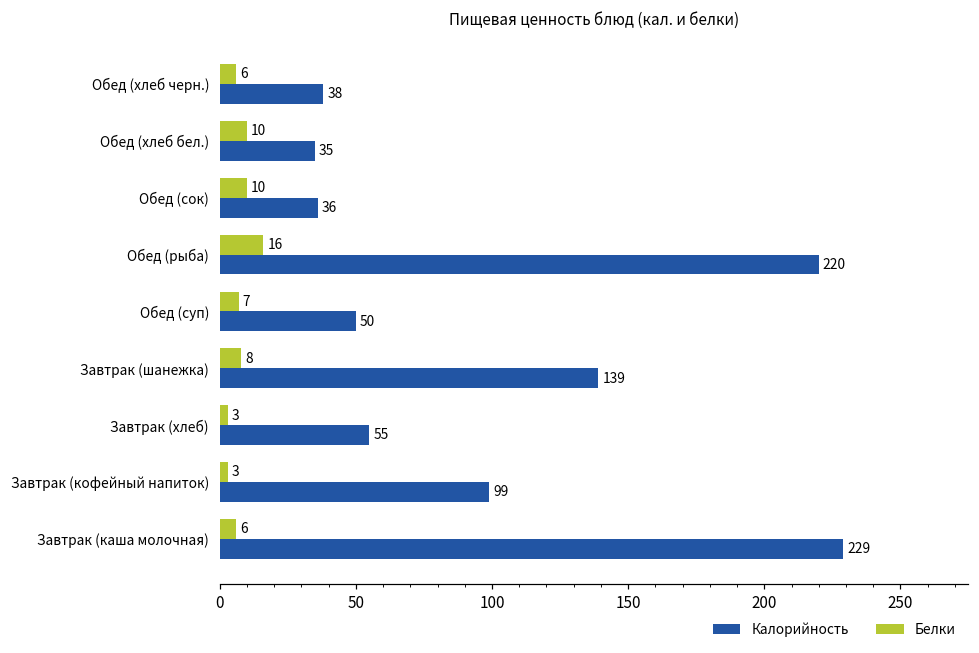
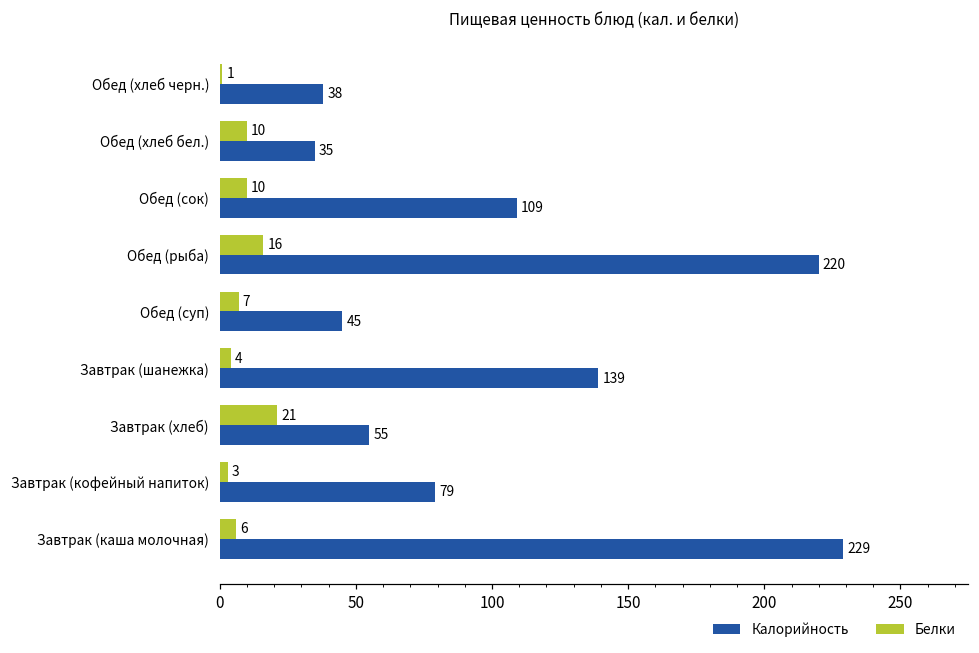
Белки, Обед (хлеб черн.): 6 -> 1
Калорийность, Обед (сок): 36 -> 109
Калорийность, Обед (суп): 50 -> 45
Белки, Завтрак (шанежка): 8 -> 4
Белки, Завтрак (хлеб): 3 -> 21
Калорийность, Завтрак (кофейный напиток): 99 -> 79
